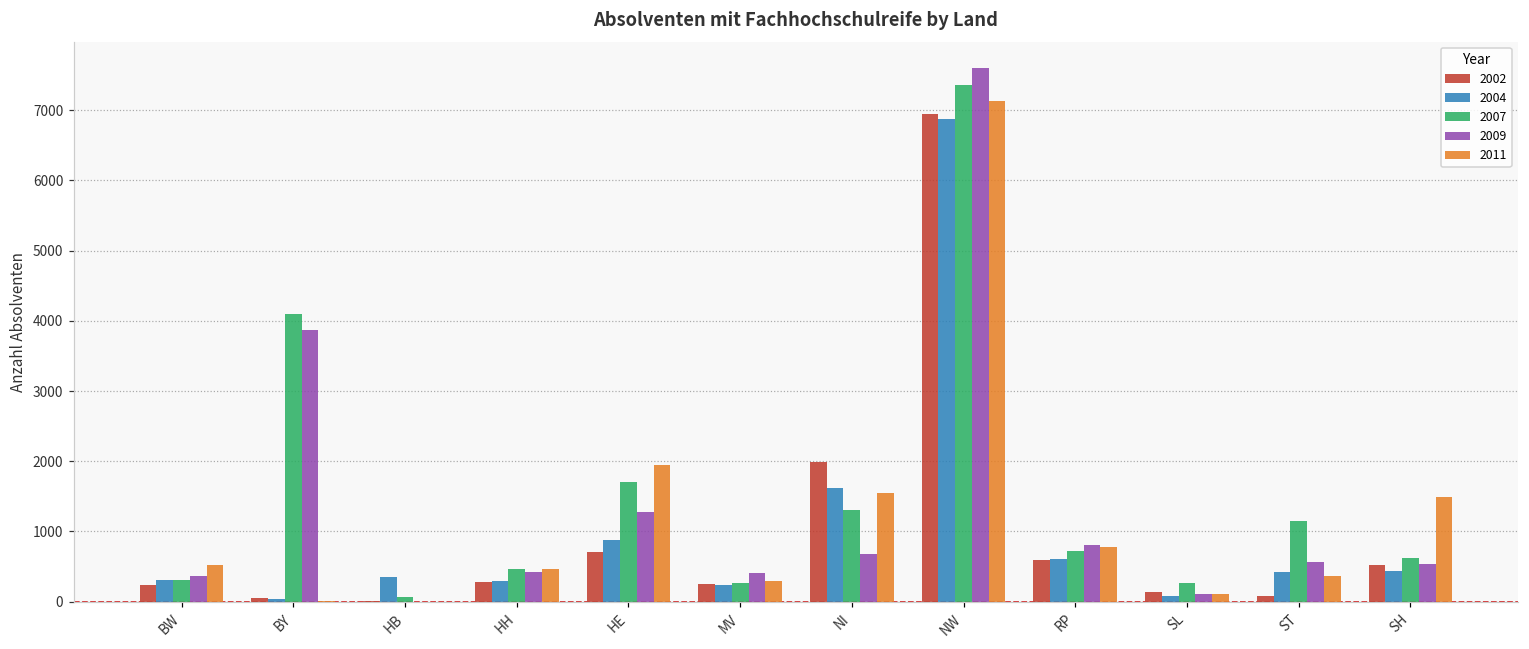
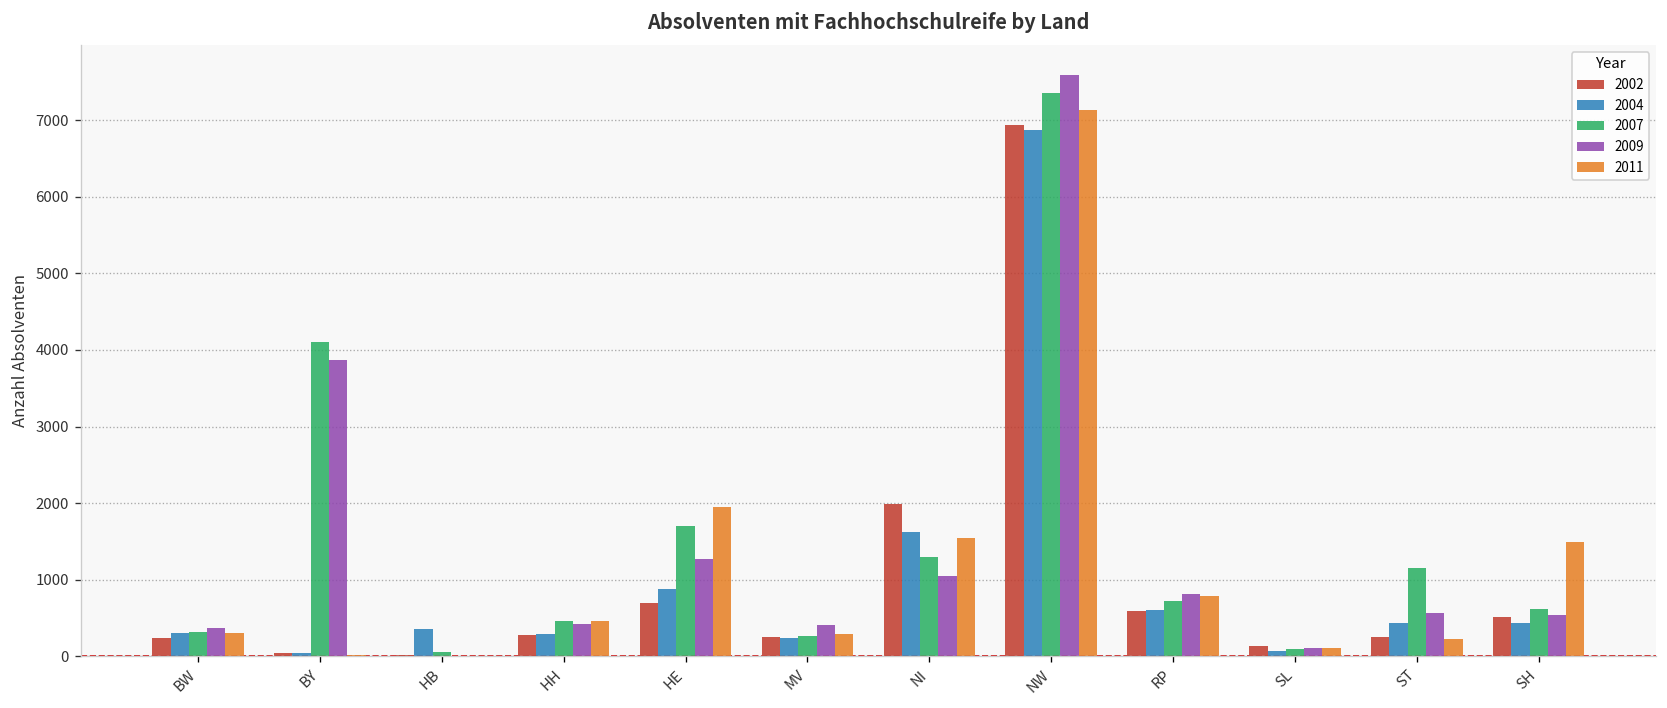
2011, BW: 500 -> 300
2009, NI: 700 -> 1100
2007, SL: 300 -> 100
2002, ST: 100 -> 300
2011, ST: 400 -> 200
